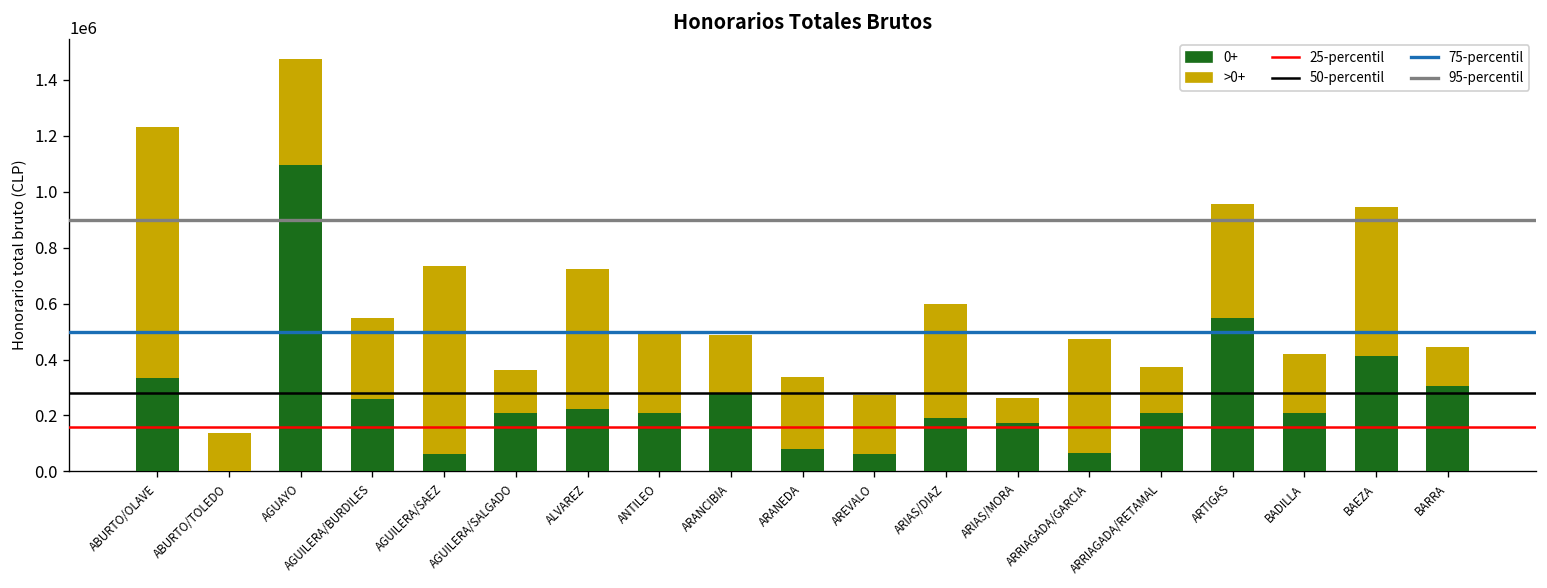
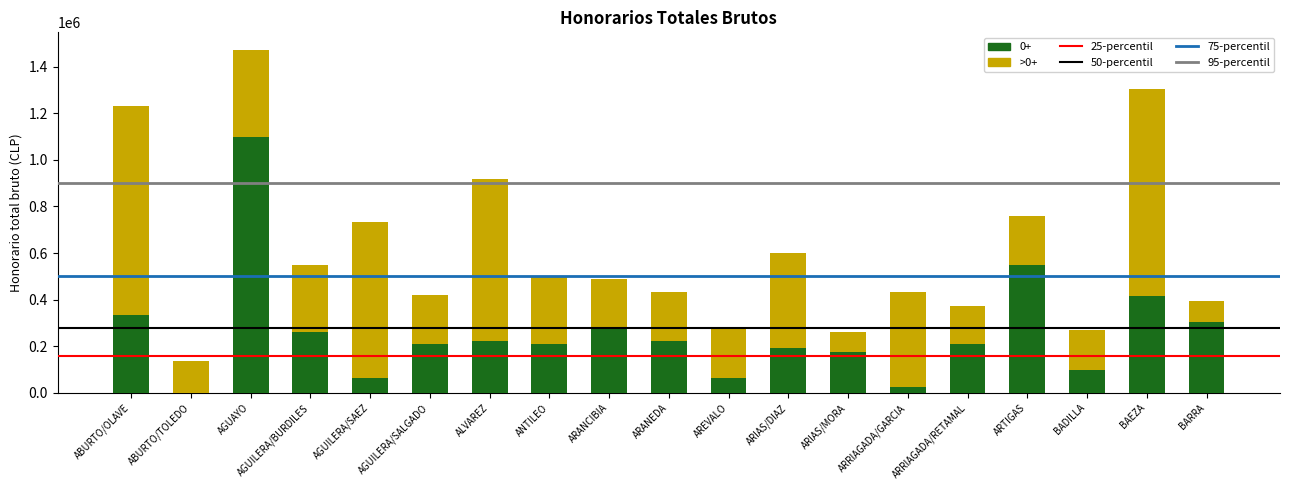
>0+, AGUILERA/SALGADO: 150000 -> 210000
>0+, ALVAREZ: 500000 -> 700000
0+, ARANEDA: 80000 -> 220000
>0+, ARANEDA: 260000 -> 210000
0+, ARRIAGADA/GARCIA: 70000 -> 30000
>0+, ARTIGAS: 410000 -> 210000
0+, BADILLA: 210000 -> 100000
>0+, BADILLA: 210000 -> 170000
>0+, BAEZA: 530000 -> 890000
>0+, BARRA: 140000 -> 90000
